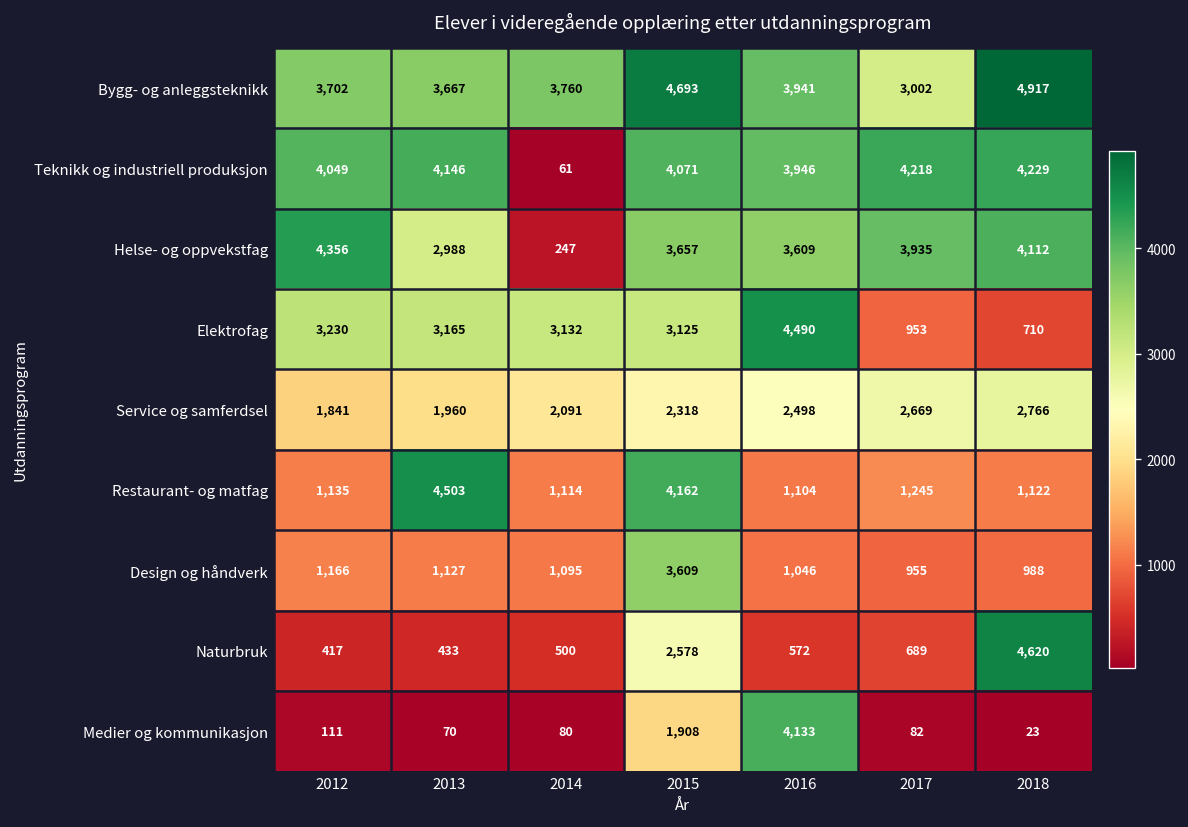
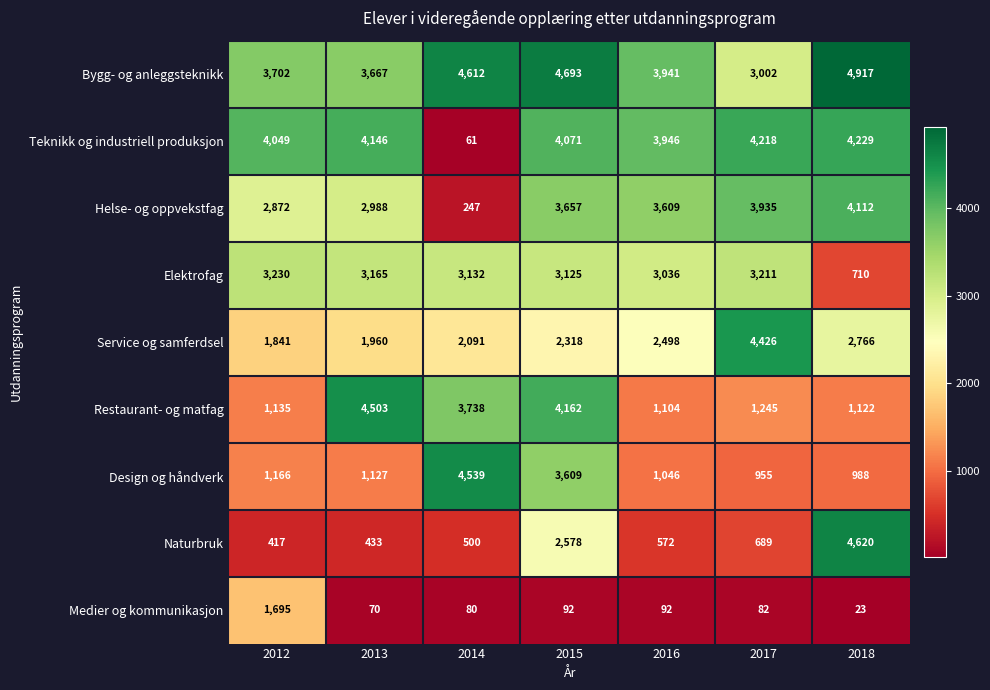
Bygg- og anleggsteknikk, 2014: 3,760 -> 4,612
Helse- og oppvekstfag, 2012: 4,356 -> 2,872
Elektrofag, 2016: 4,490 -> 3,036
Elektrofag, 2017: 953 -> 3,211
Service og samferdsel, 2017: 2,669 -> 4,426
Restaurant- og matfag, 2014: 1,114 -> 3,738
Design og håndverk, 2014: 1,095 -> 4,539
Medier og kommunikasjon, 2012: 111 -> 1,695
Medier og kommunikasjon, 2015: 1,908 -> 92
Medier og kommunikasjon, 2016: 4,133 -> 92
